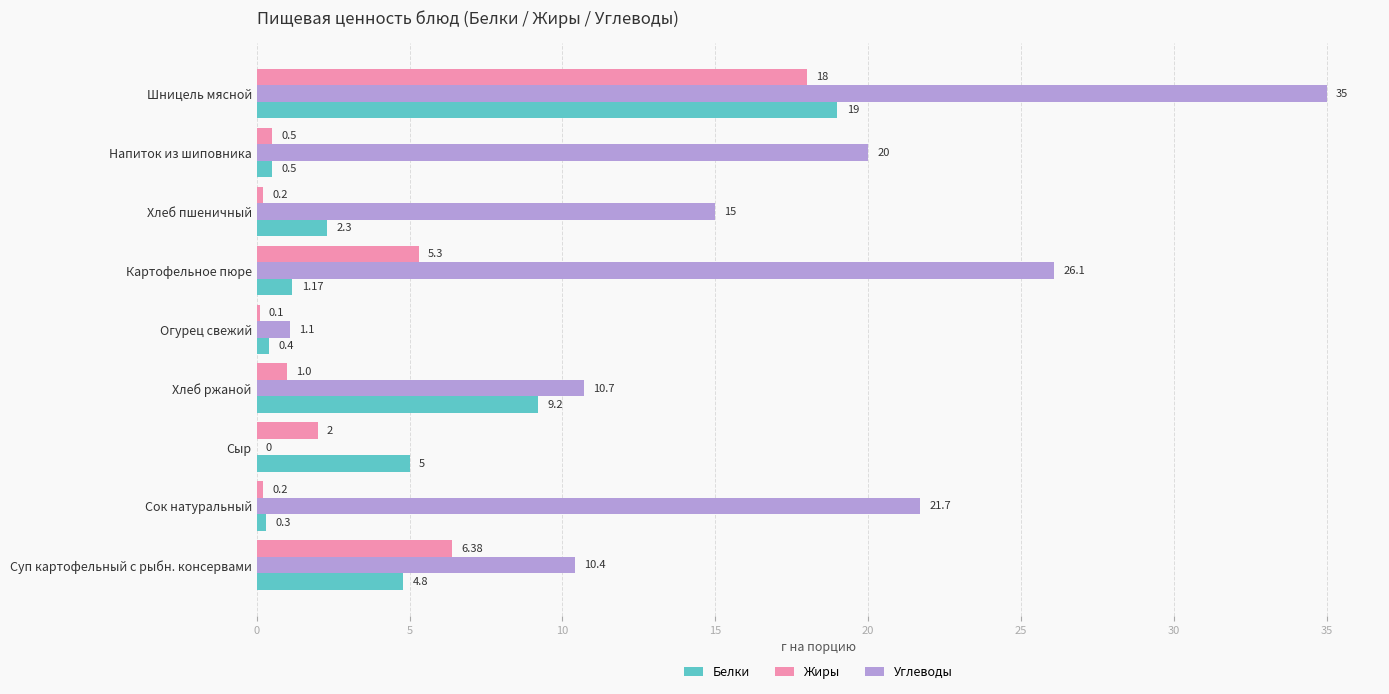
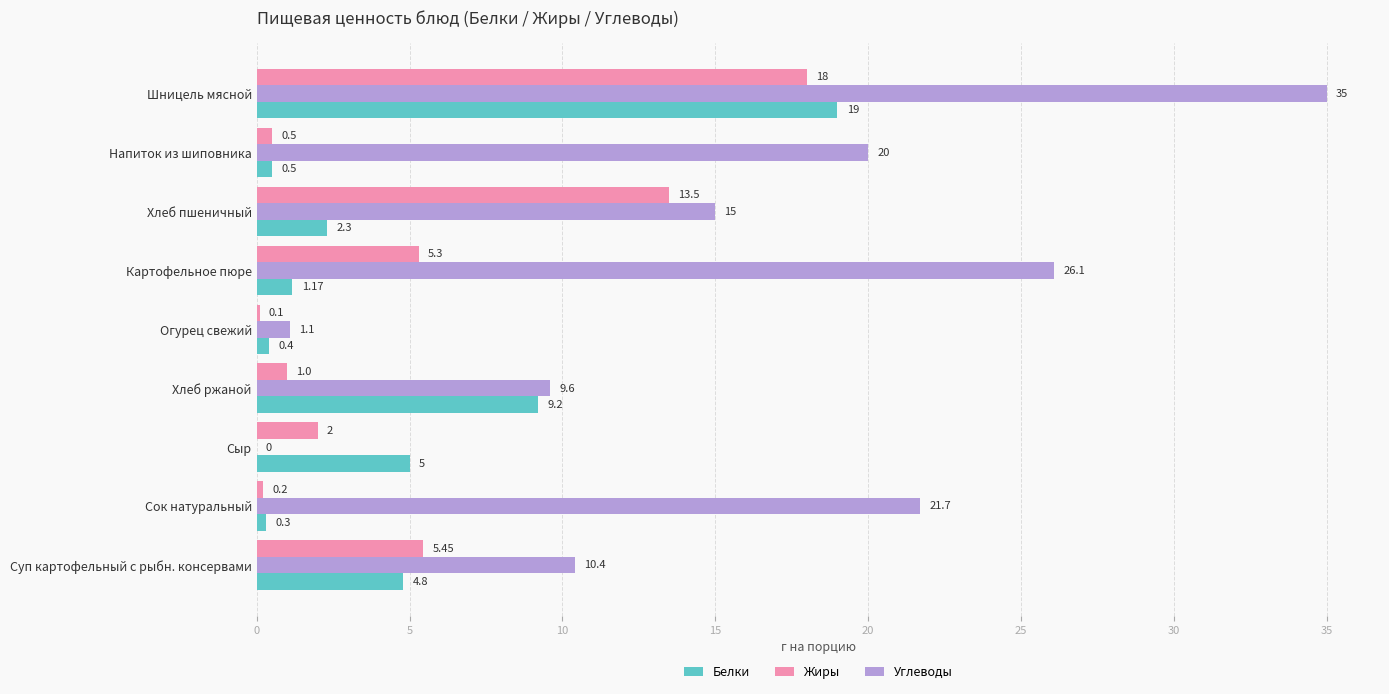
Жиры, Хлеб пшеничный: 0.2 -> 13.5
Углеводы, Хлеб ржаной: 10.7 -> 9.6
Жиры, Суп картофельный с рыбн. консервами: 6.38 -> 5.45
